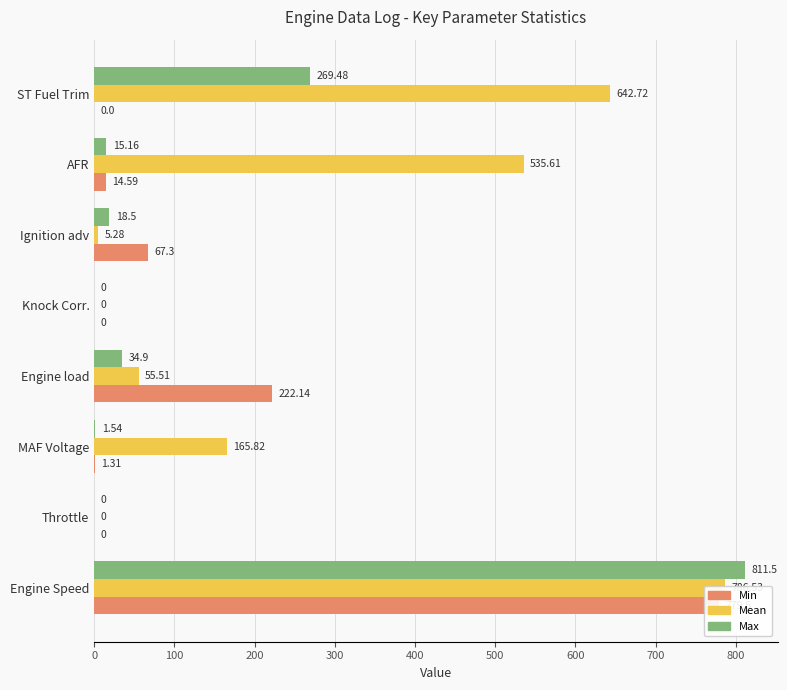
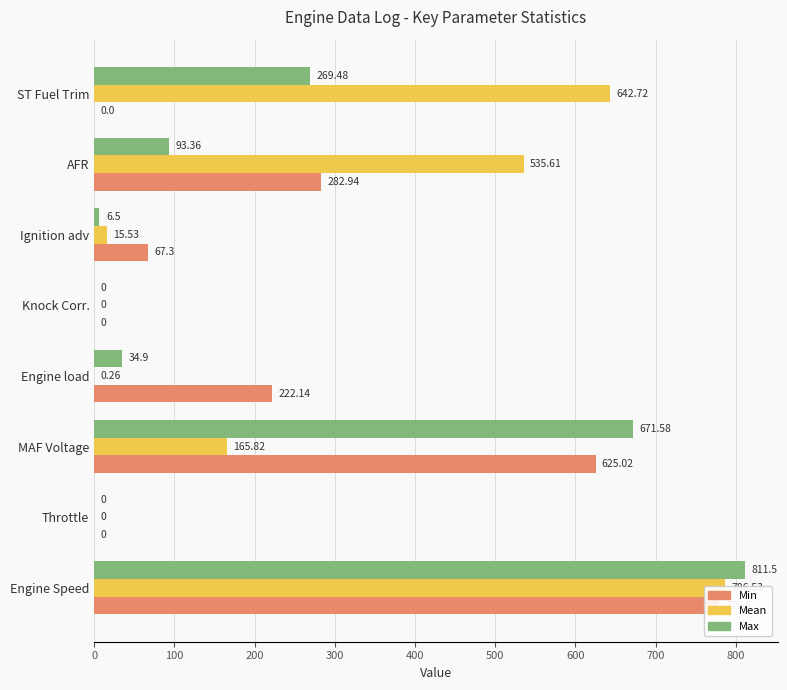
Max, AFR: 15.16 -> 93.36
Min, AFR: 14.59 -> 282.94
Max, Ignition adv: 18.5 -> 6.5
Mean, Ignition adv: 5.28 -> 15.53
Mean, Engine load: 55.51 -> 0.26
Max, MAF Voltage: 1.54 -> 671.58
Min, MAF Voltage: 1.31 -> 625.02
